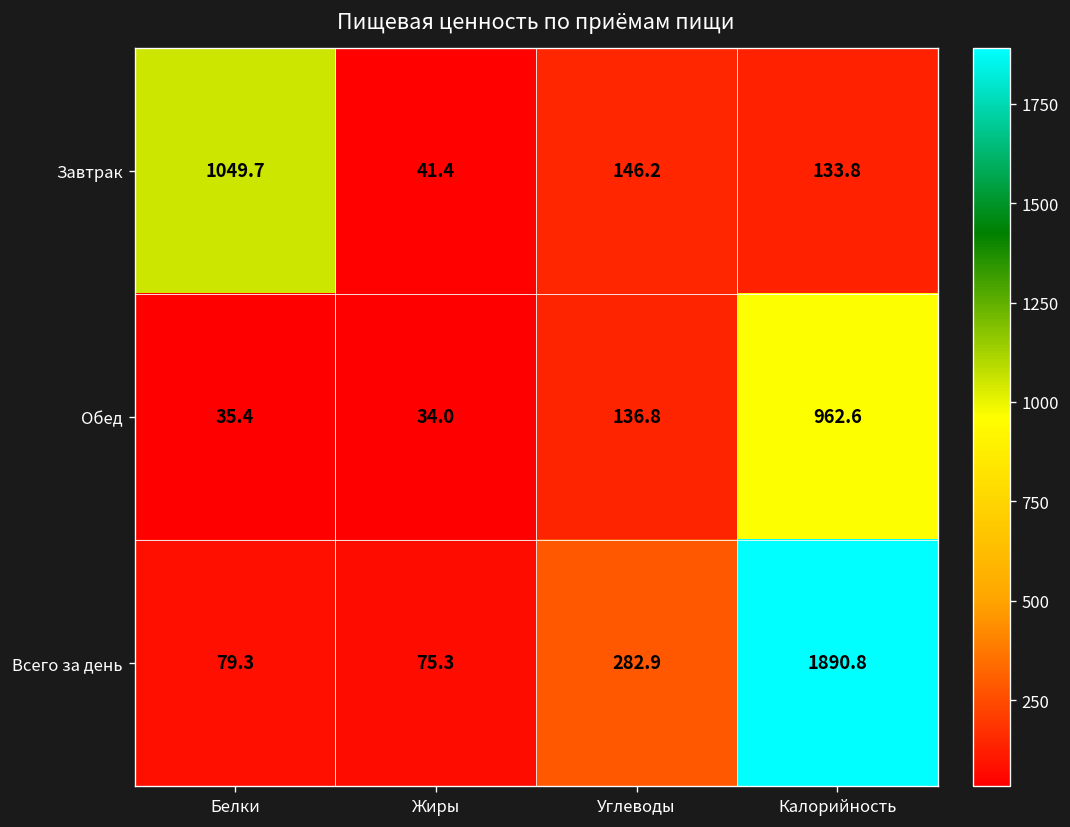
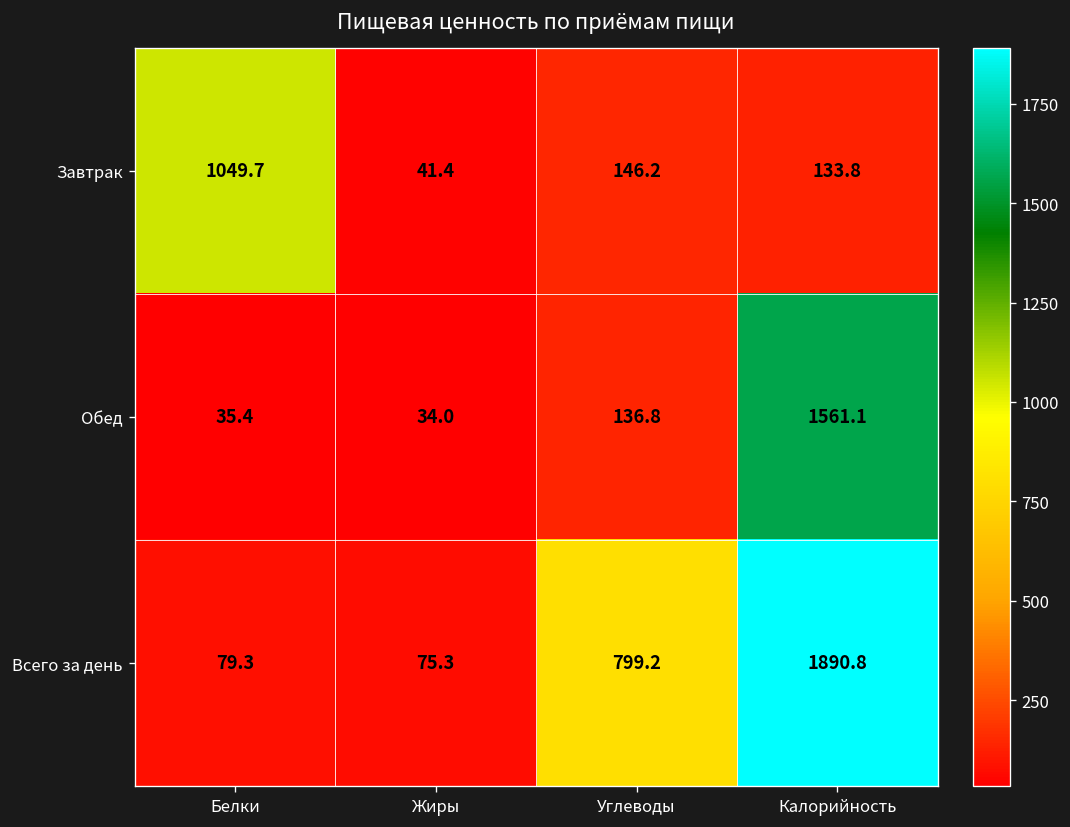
Обед, Калорийность: 962.6 -> 1561.1
Всего за день, Углеводы: 282.9 -> 799.2
